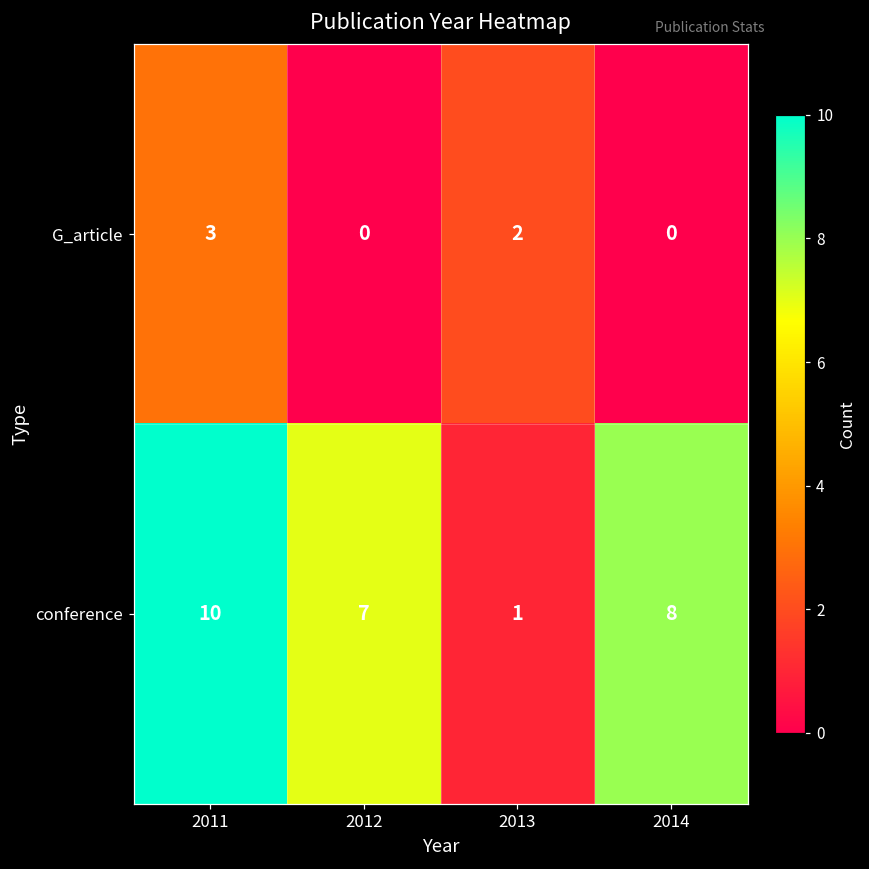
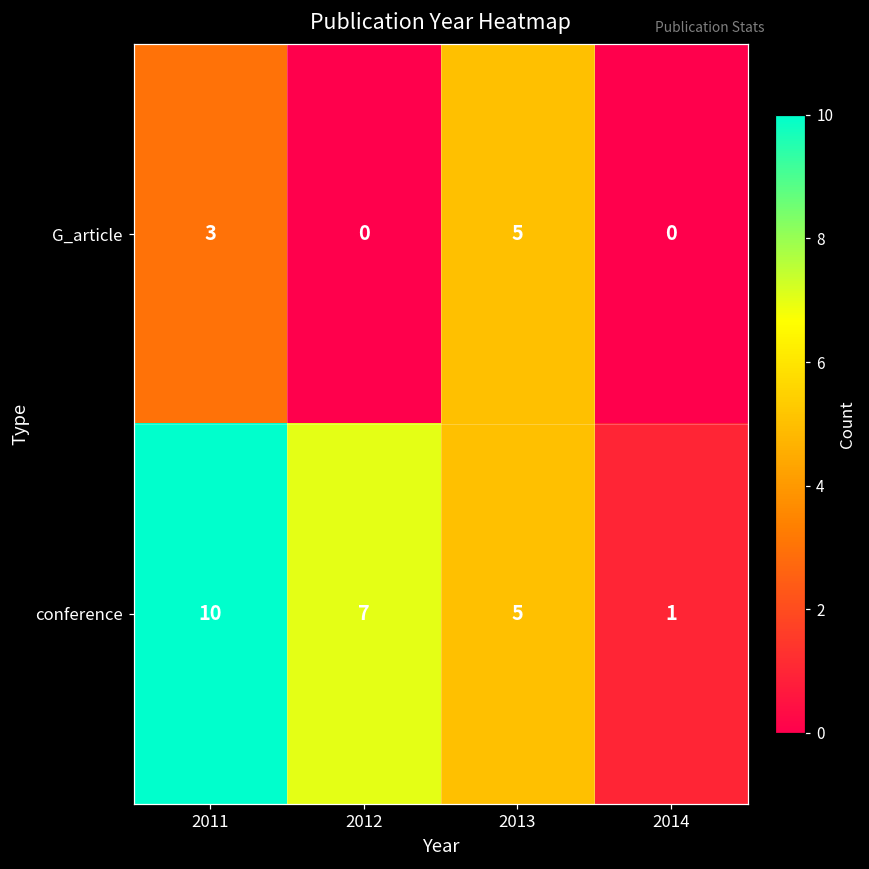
G_article, 2013: 2 -> 5
conference, 2013: 1 -> 5
conference, 2014: 8 -> 1
